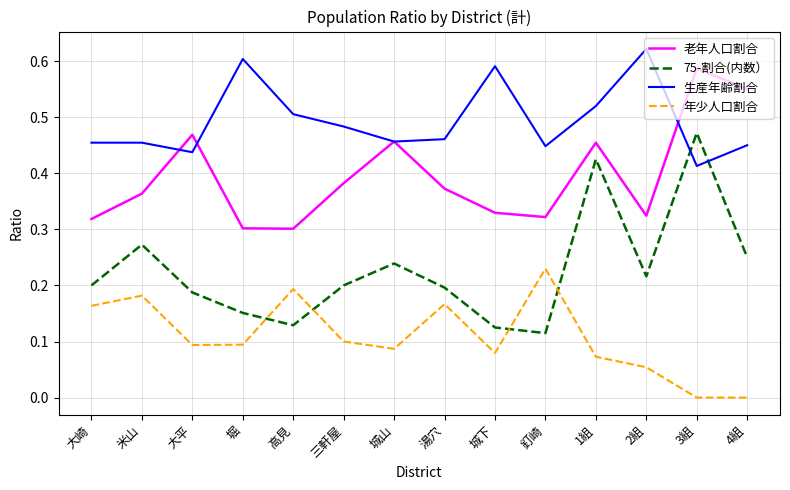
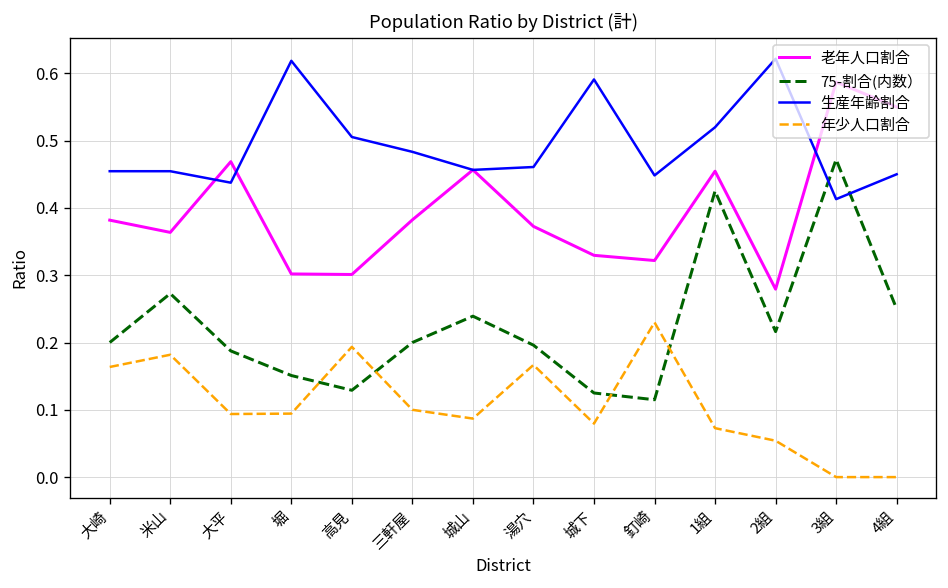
老年人口割合, 大崎: 0.32 -> 0.38
生産年齢割合, 堀: 0.60 -> 0.62
老年人口割合, 2組: 0.32 -> 0.28
